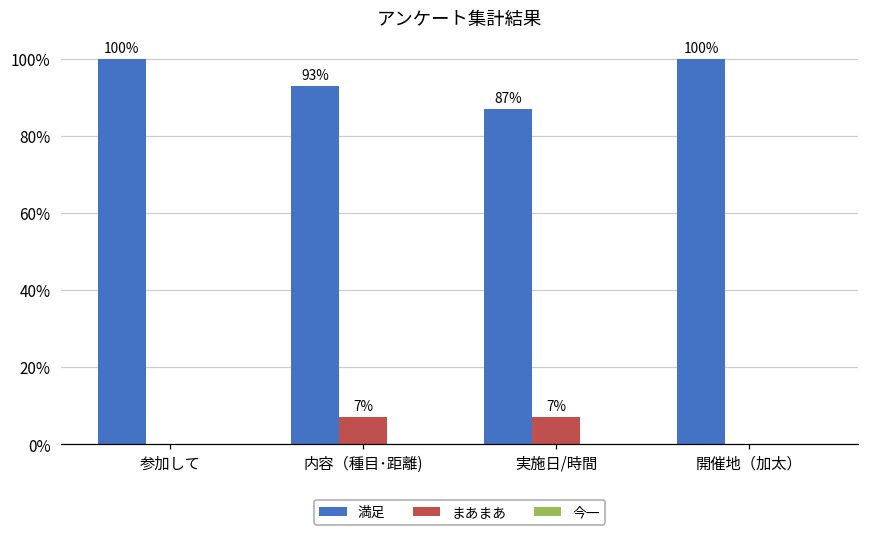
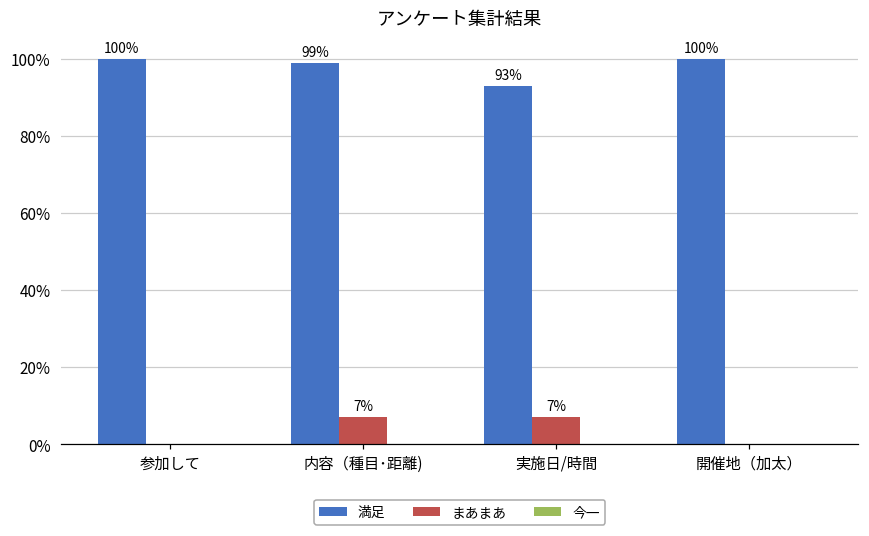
満足, 内容（種目･距離): 93% -> 99%
満足, 実施日/時間: 87% -> 93%
